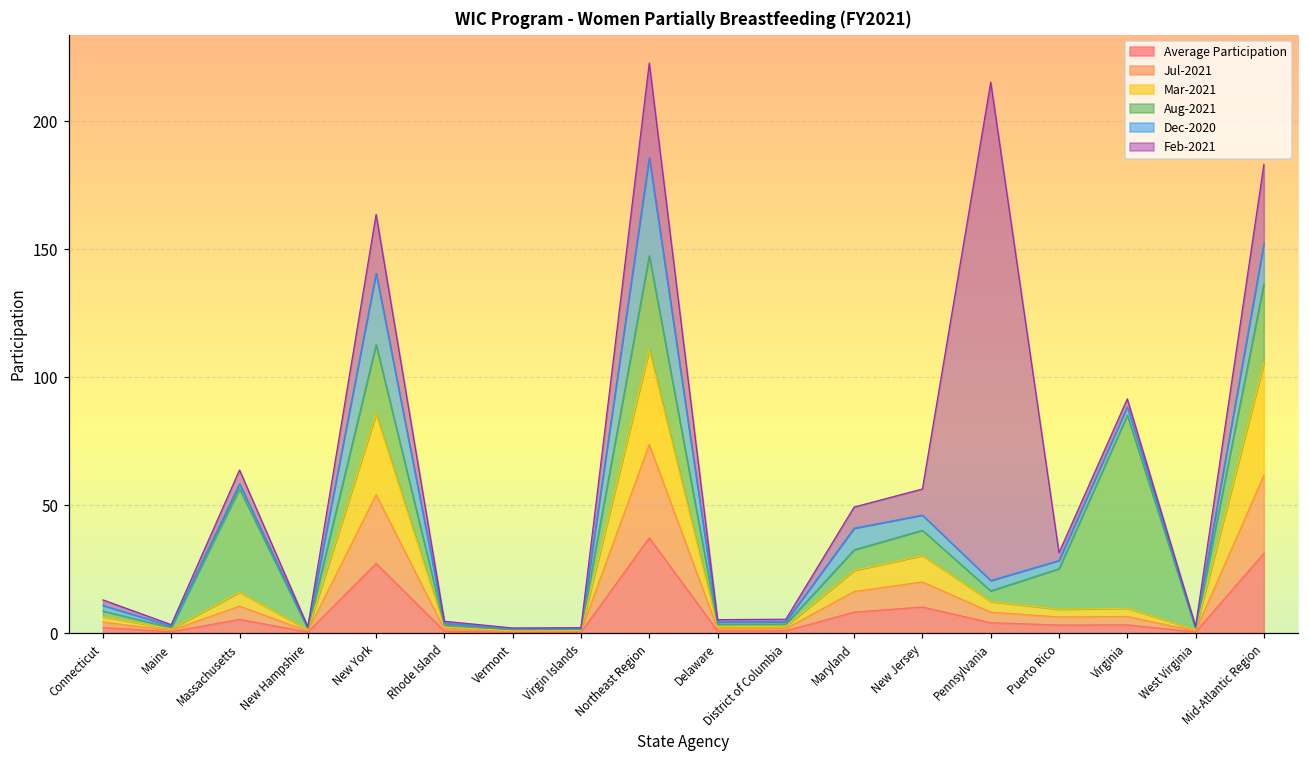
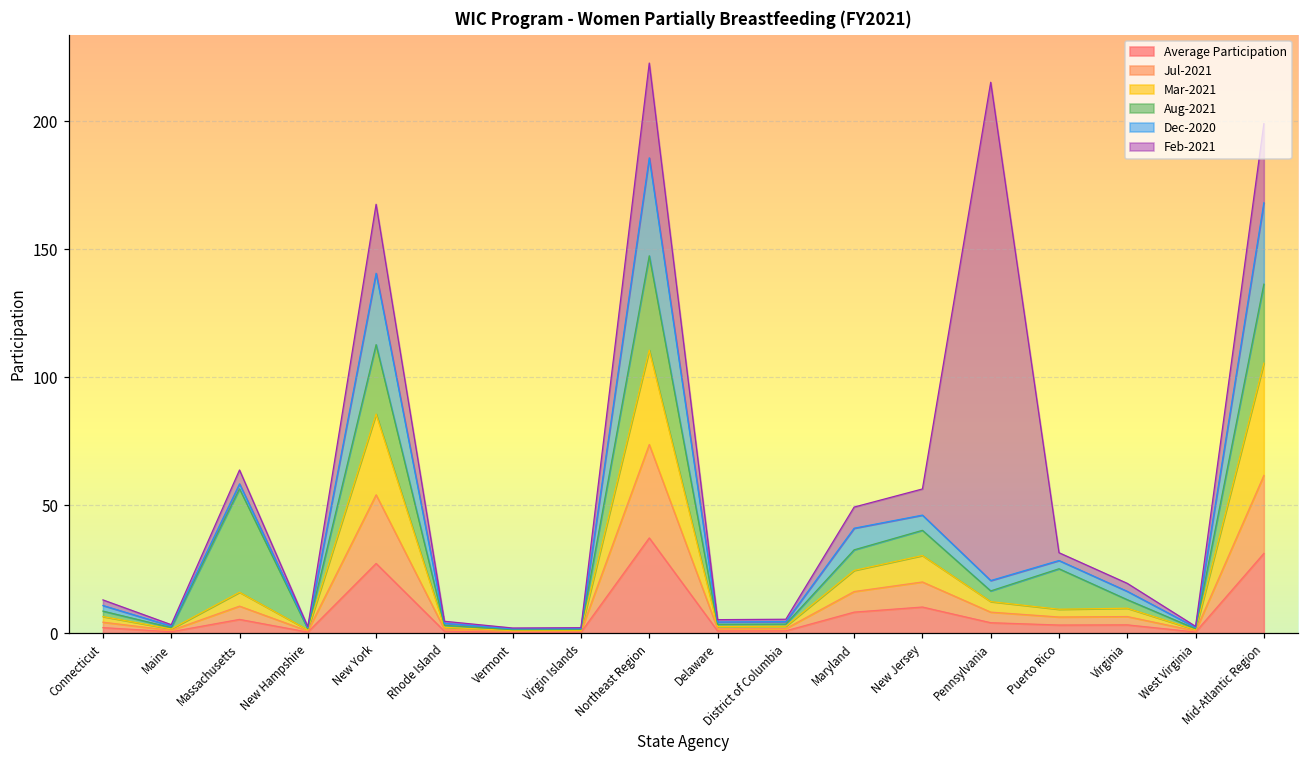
Feb-2021, New York: 23 -> 27
Aug-2021, Virginia: 75 -> 3
Dec-2020, Mid-Atlantic Region: 16 -> 32
